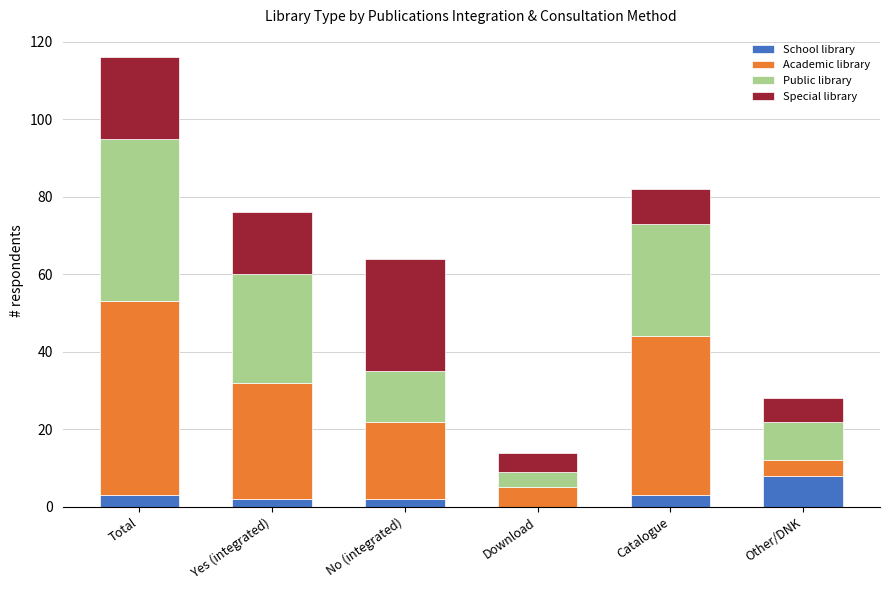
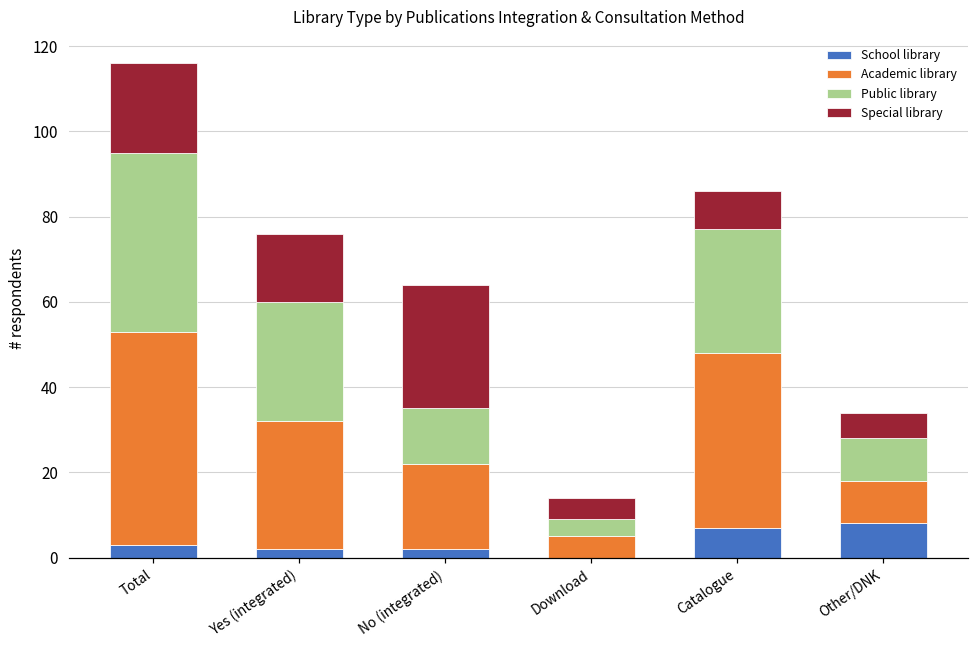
School library, Catalogue: 3 -> 7
Academic library, Other/DNK: 4 -> 10
